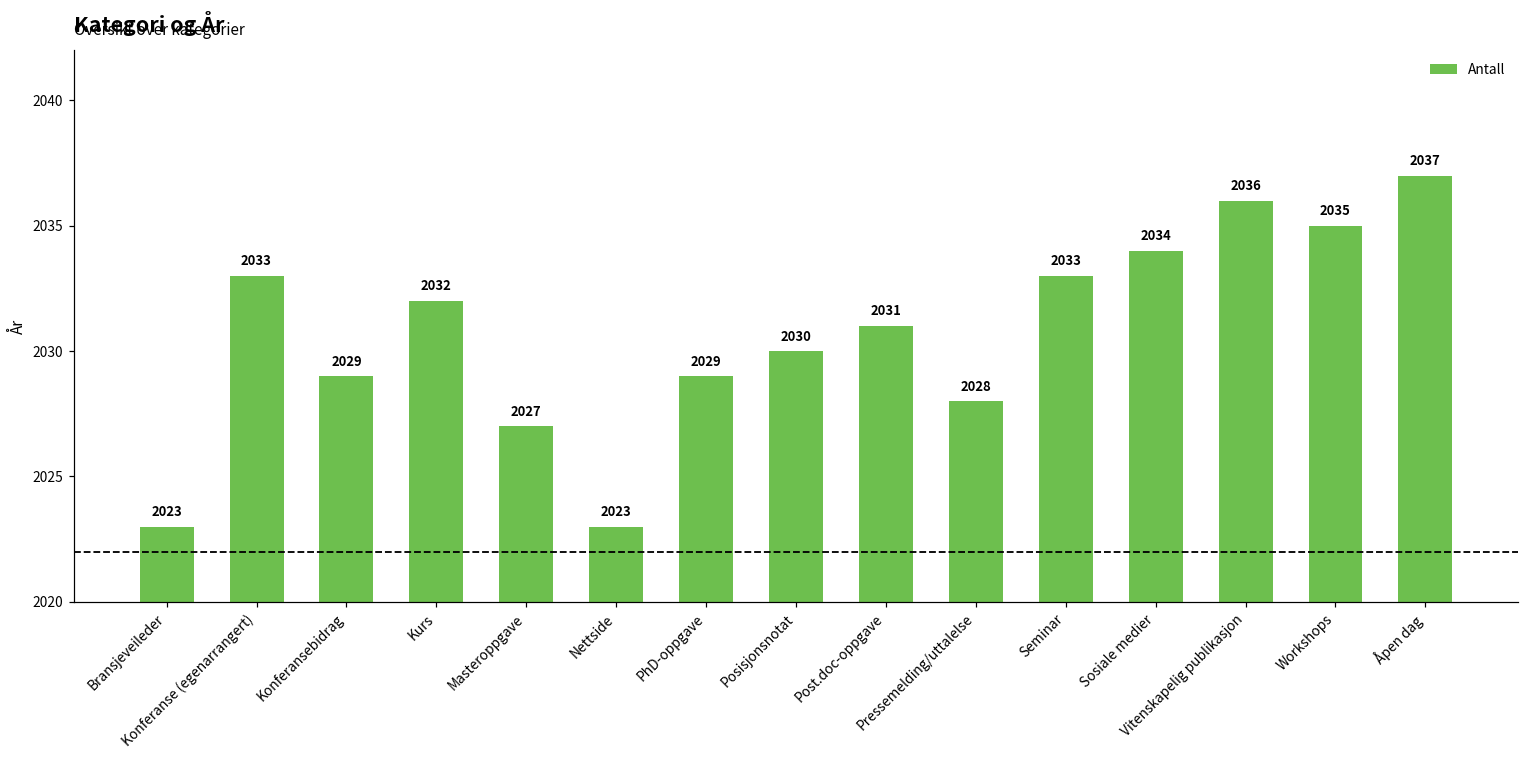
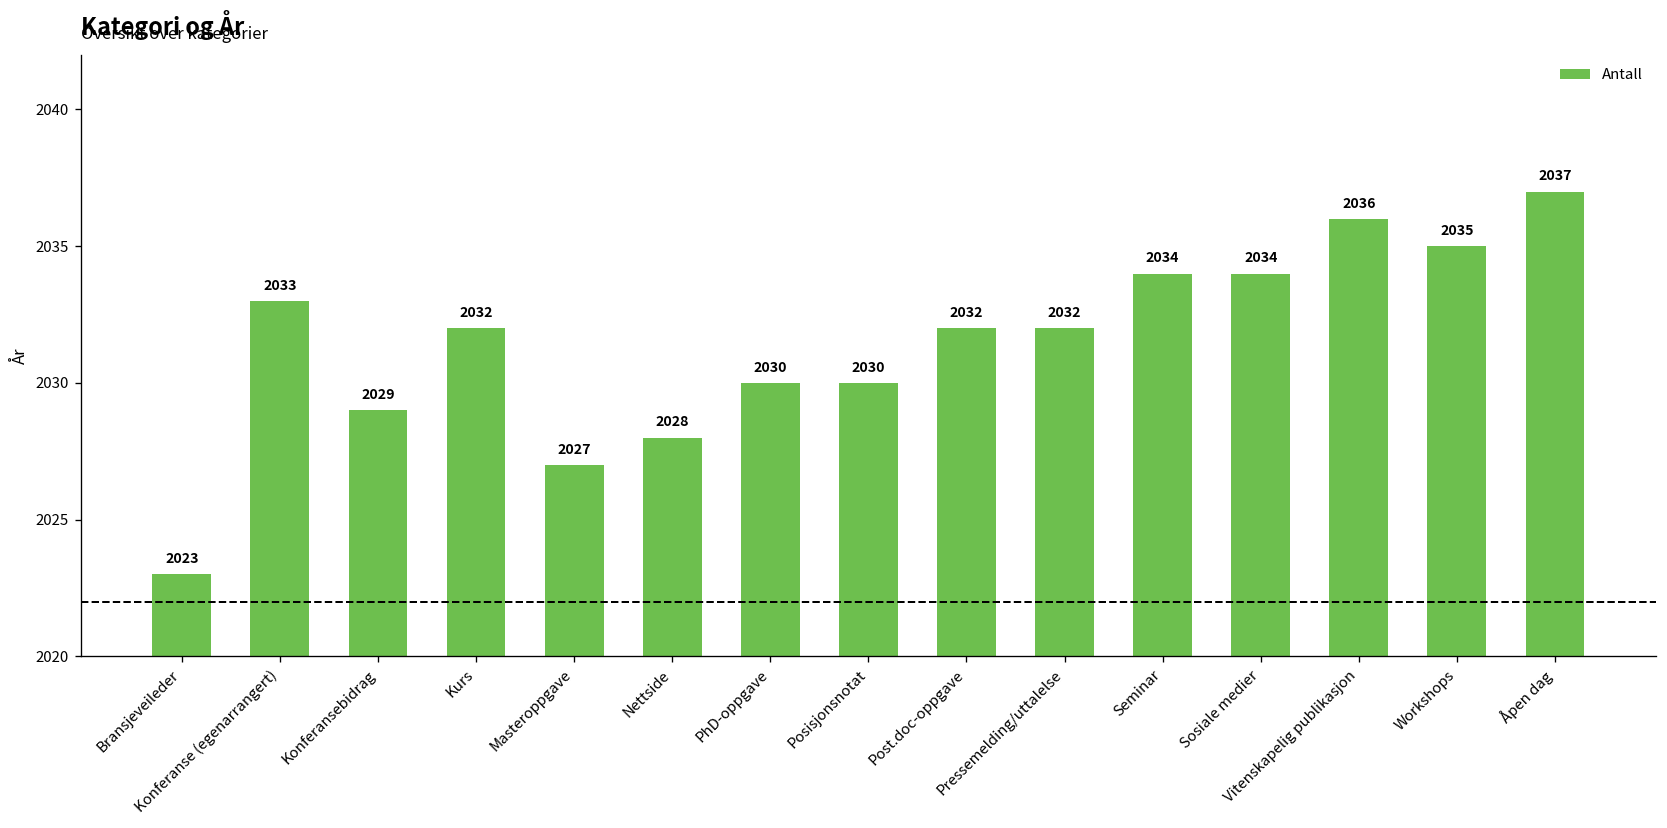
Nettside: 2023 -> 2028
PhD-oppgave: 2029 -> 2030
Post.doc-oppgave: 2031 -> 2032
Pressemelding/uttalelse: 2028 -> 2032
Seminar: 2033 -> 2034
